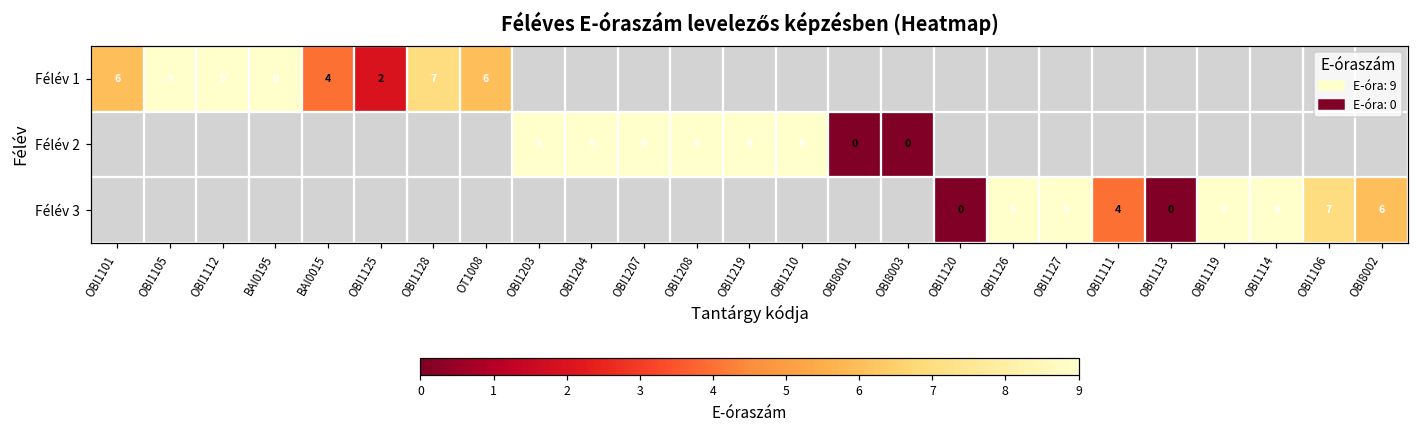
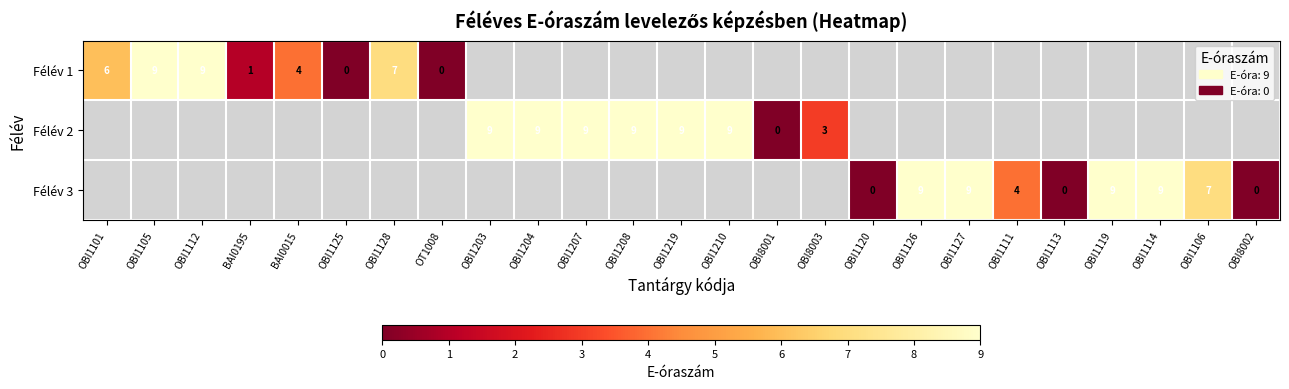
Félév 1, BAI0195: 9 -> 1
Félév 1, OBI1125: 2 -> 0
Félév 1, OT1008: 6 -> 0
Félév 2, OBI8003: 0 -> 3
Félév 3, OBI8002: 6 -> 0
